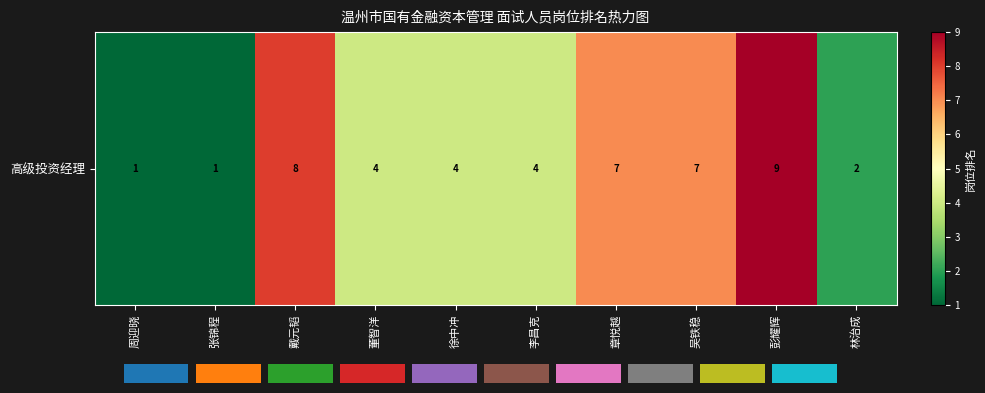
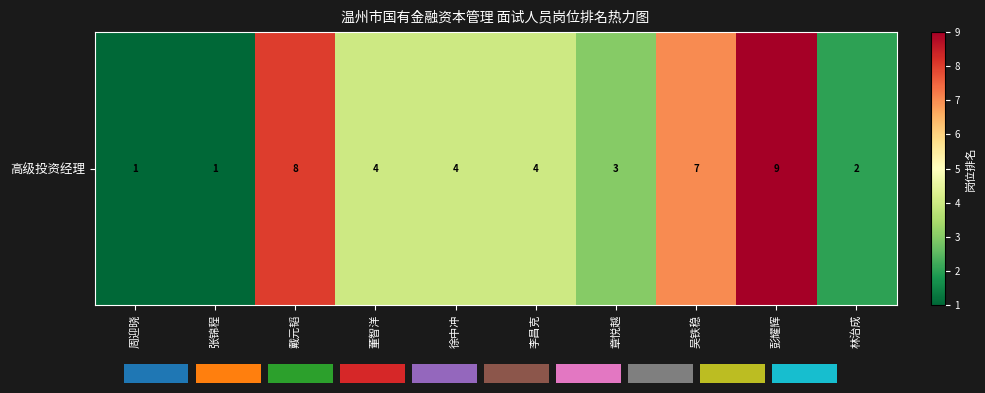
温州市国有金融资本管理 面试人员岗位排名热力图, 高级投资经理, 章悦越: 7 -> 3
